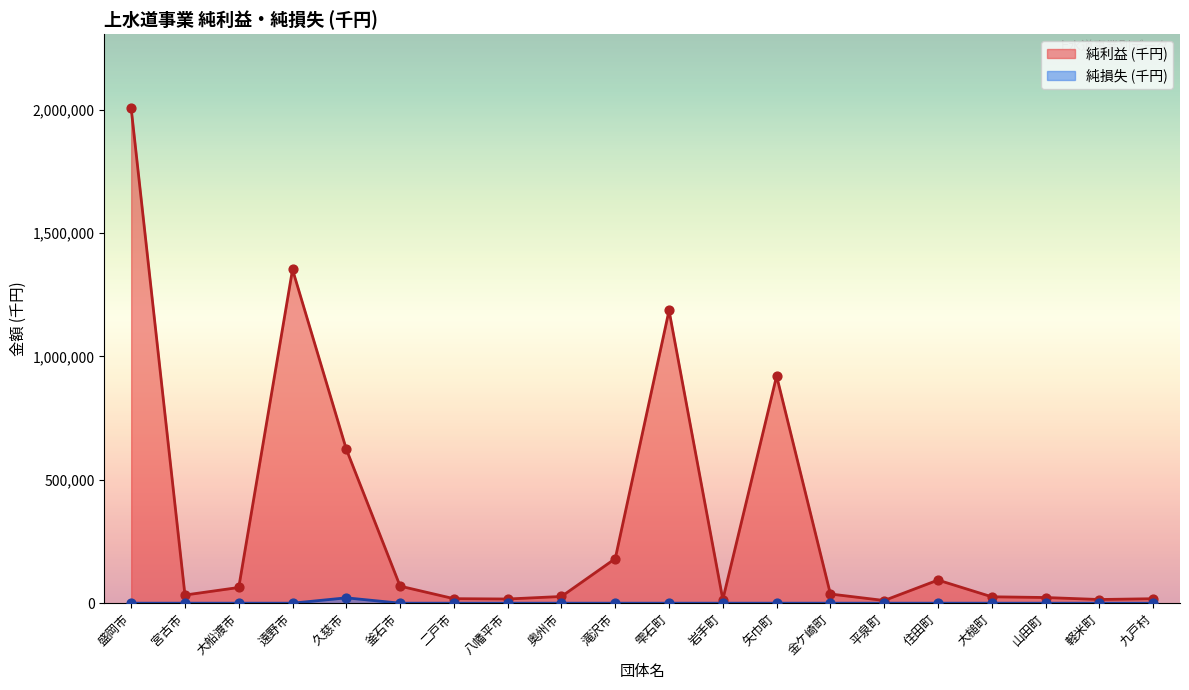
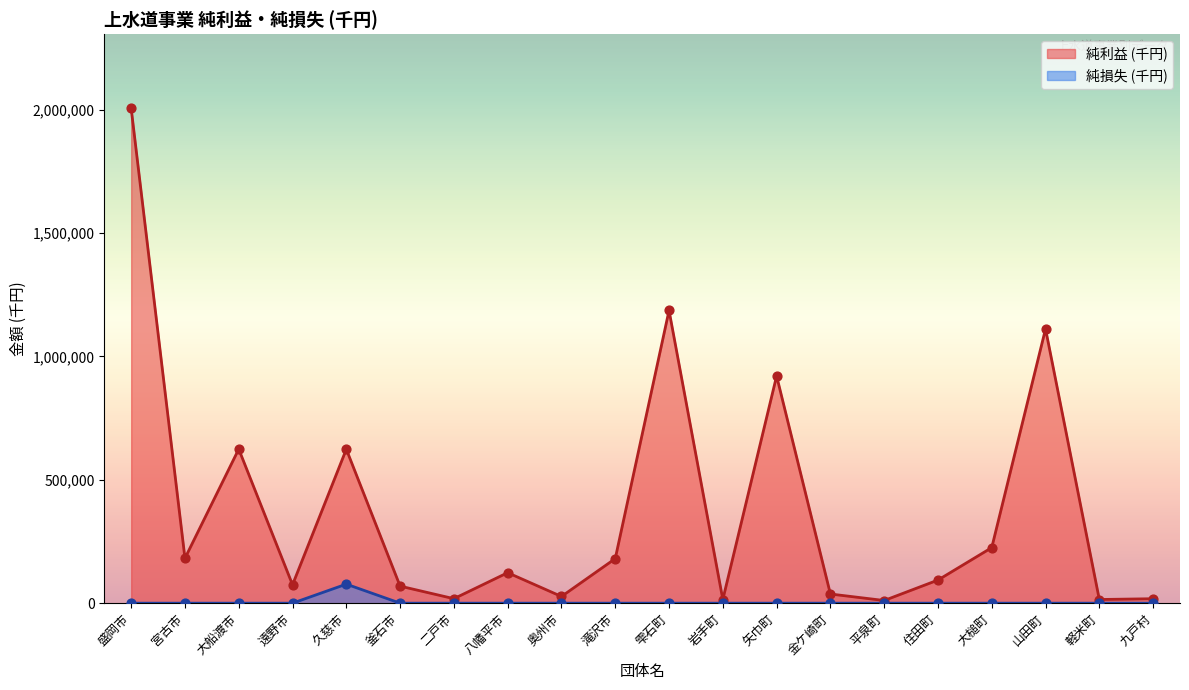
純利益 (千円), 宮古市: 30,000 -> 180,000
純利益 (千円), 大船渡市: 60,000 -> 620,000
純利益 (千円), 遠野市: 1,350,000 -> 70,000
純損失 (千円), 久慈市: 20,000 -> 80,000
純利益 (千円), 八幡平市: 20,000 -> 120,000
純利益 (千円), 大槌町: 30,000 -> 230,000
純利益 (千円), 山田町: 20,000 -> 1,110,000
